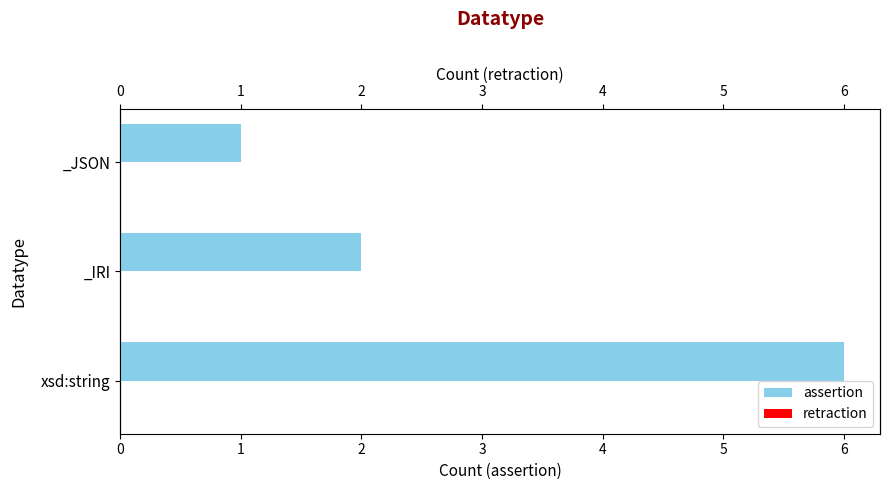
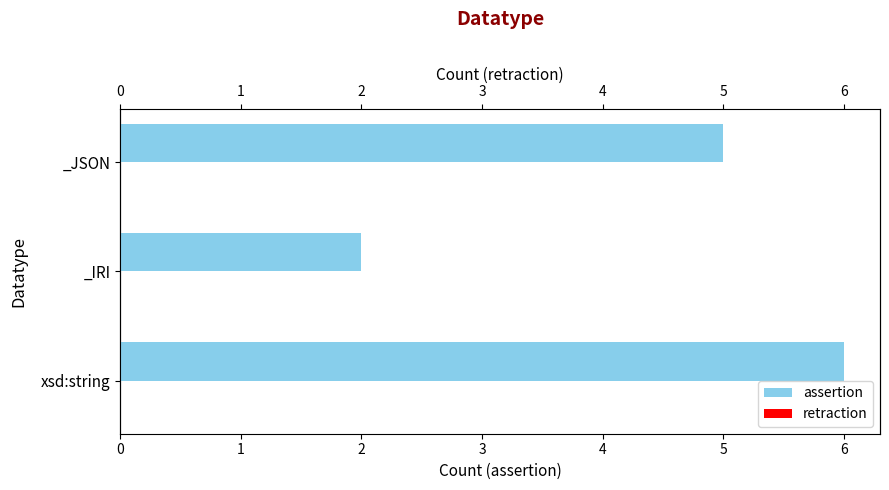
assertion, _JSON: 1 -> 5
